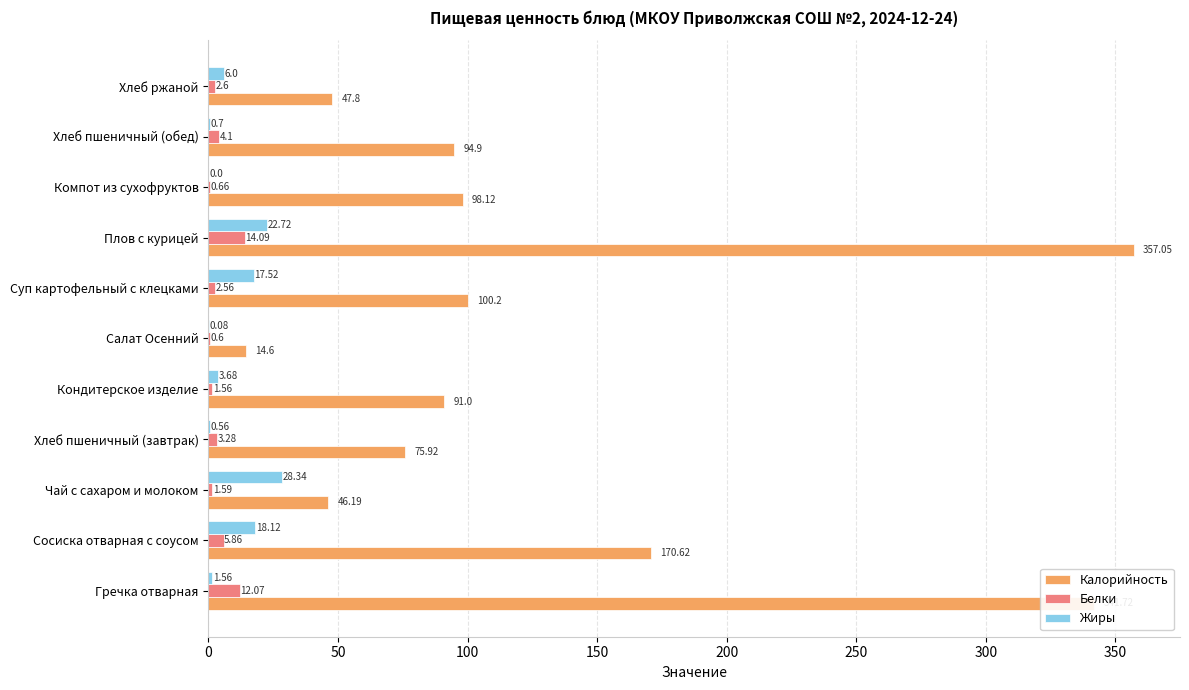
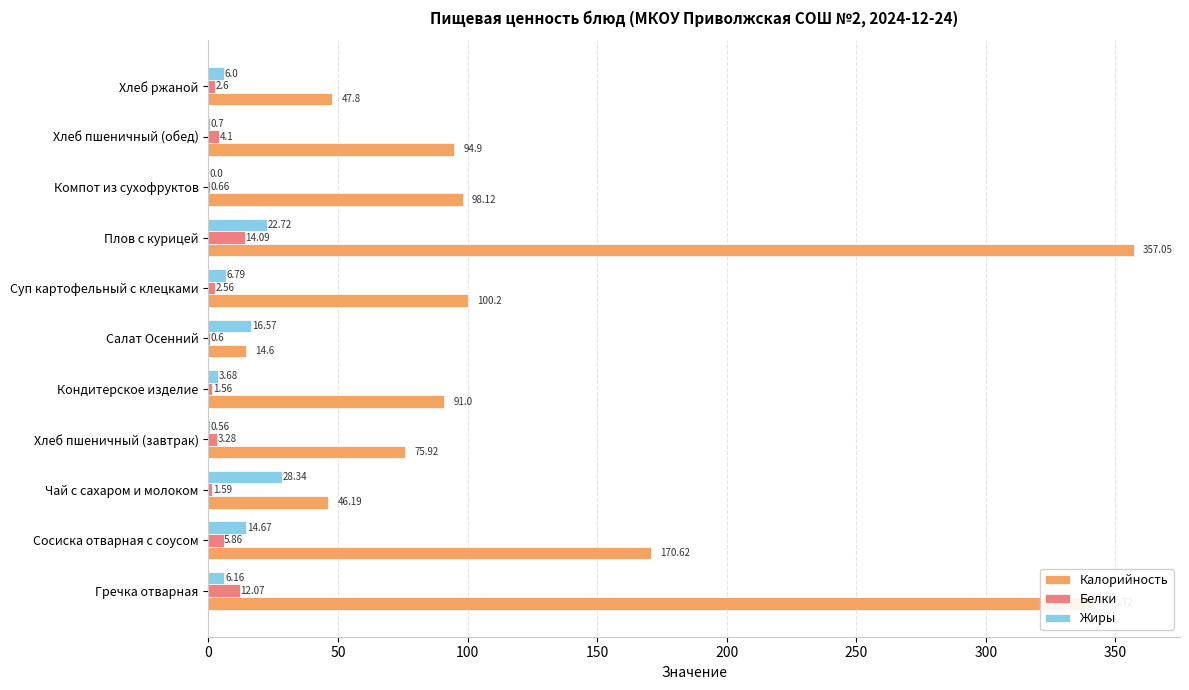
Жиры, Суп картофельный с клецками: 17.52 -> 6.79
Жиры, Салат Осенний: 0.08 -> 16.57
Жиры, Сосиска отварная с соусом: 18.12 -> 14.67
Жиры, Гречка отварная: 1.56 -> 6.16
